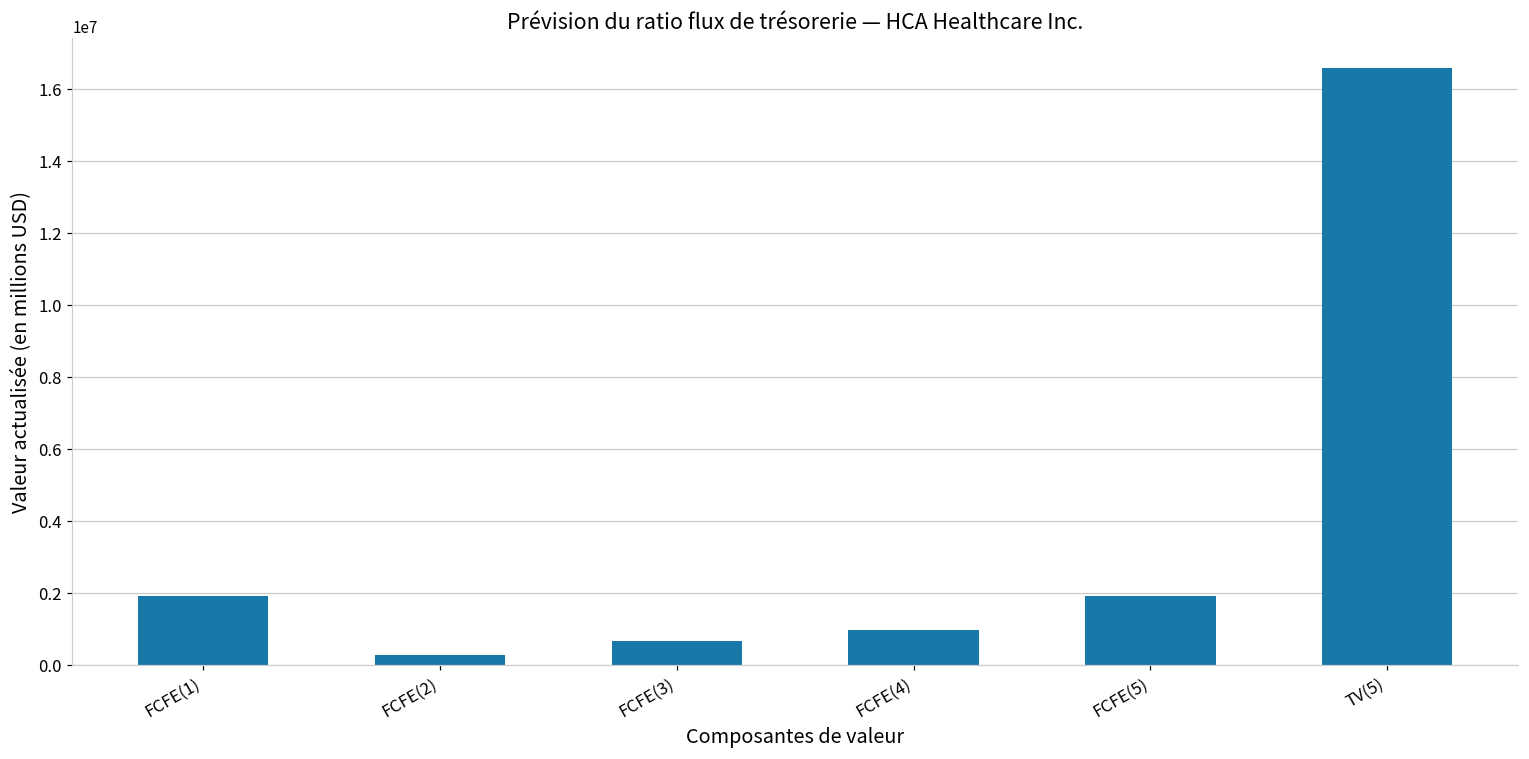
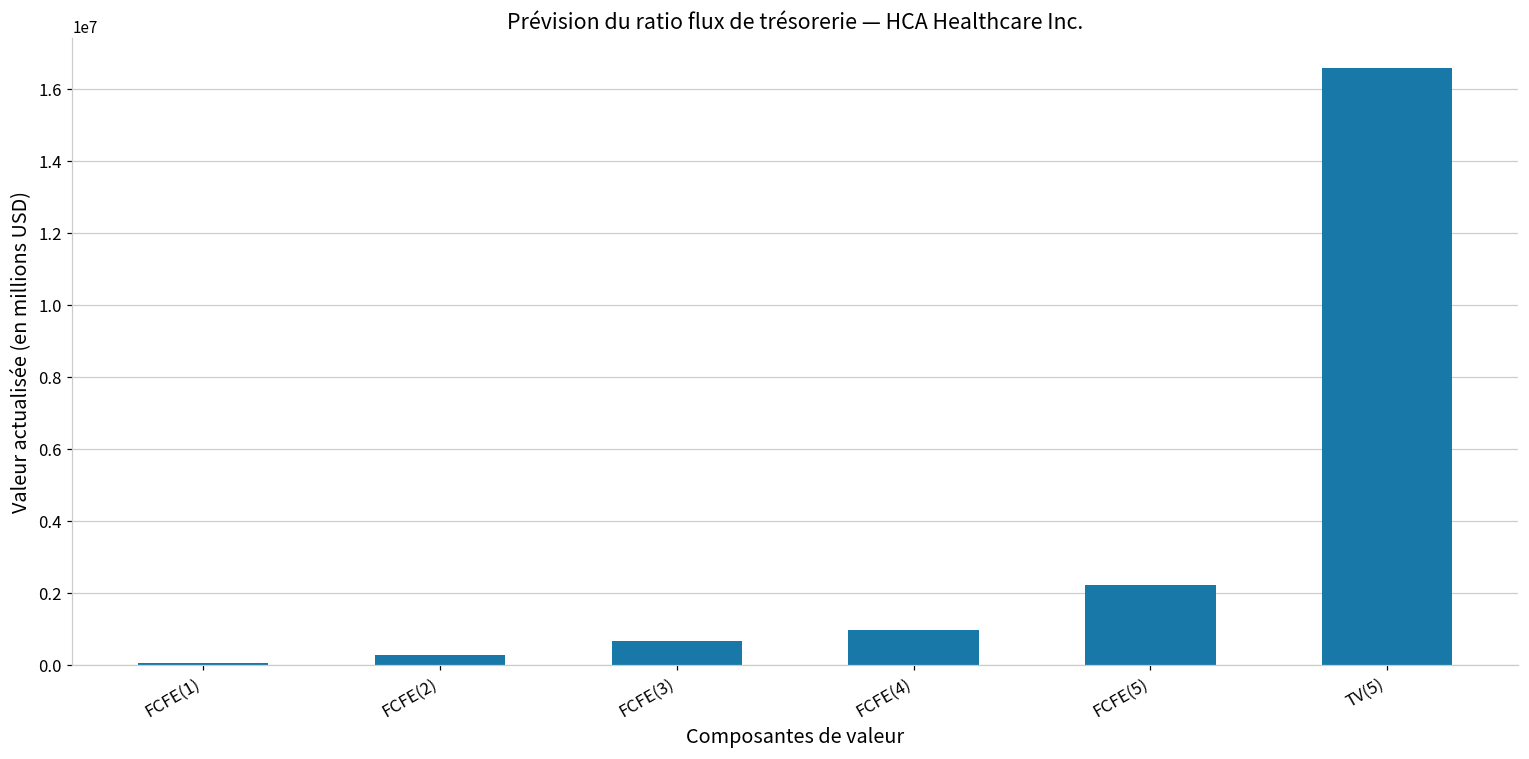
FCFE(1): 1900000 -> 100000
FCFE(5): 1900000 -> 2200000
